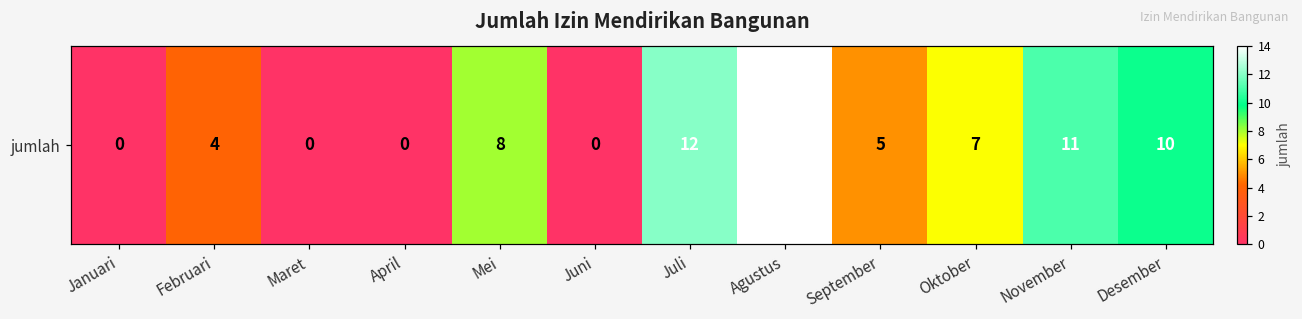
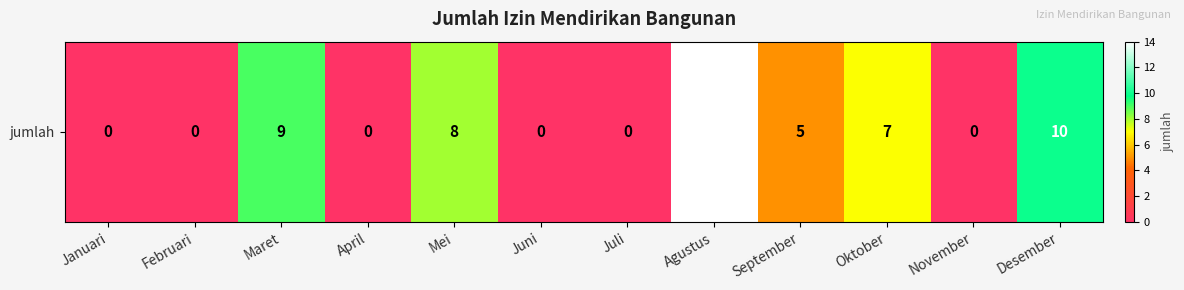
jumlah, Februari: 4 -> 0
jumlah, Maret: 0 -> 9
jumlah, Juli: 12 -> 0
jumlah, November: 11 -> 0
